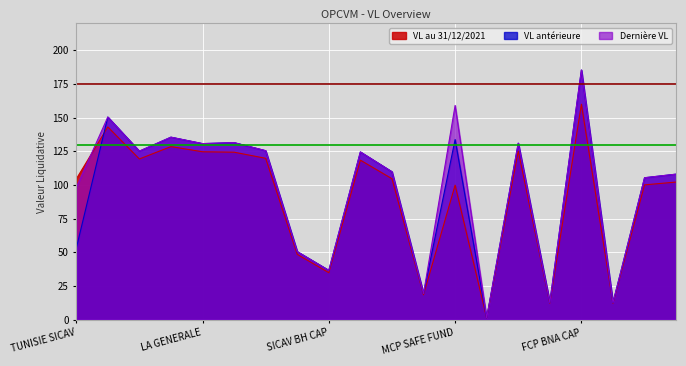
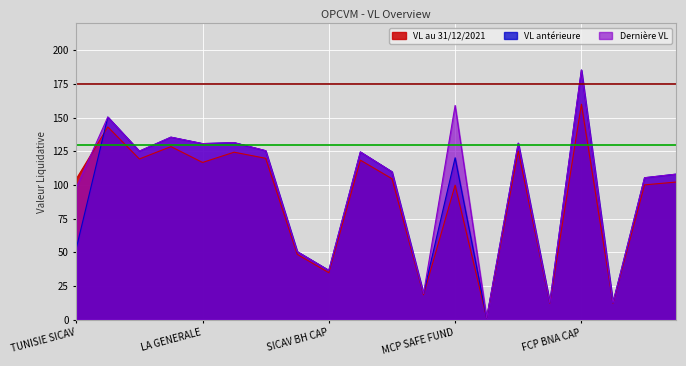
VL au 31/12/2021, LA GENERALE: 125 -> 117
VL antérieure, MCP SAFE FUND: 134 -> 120
